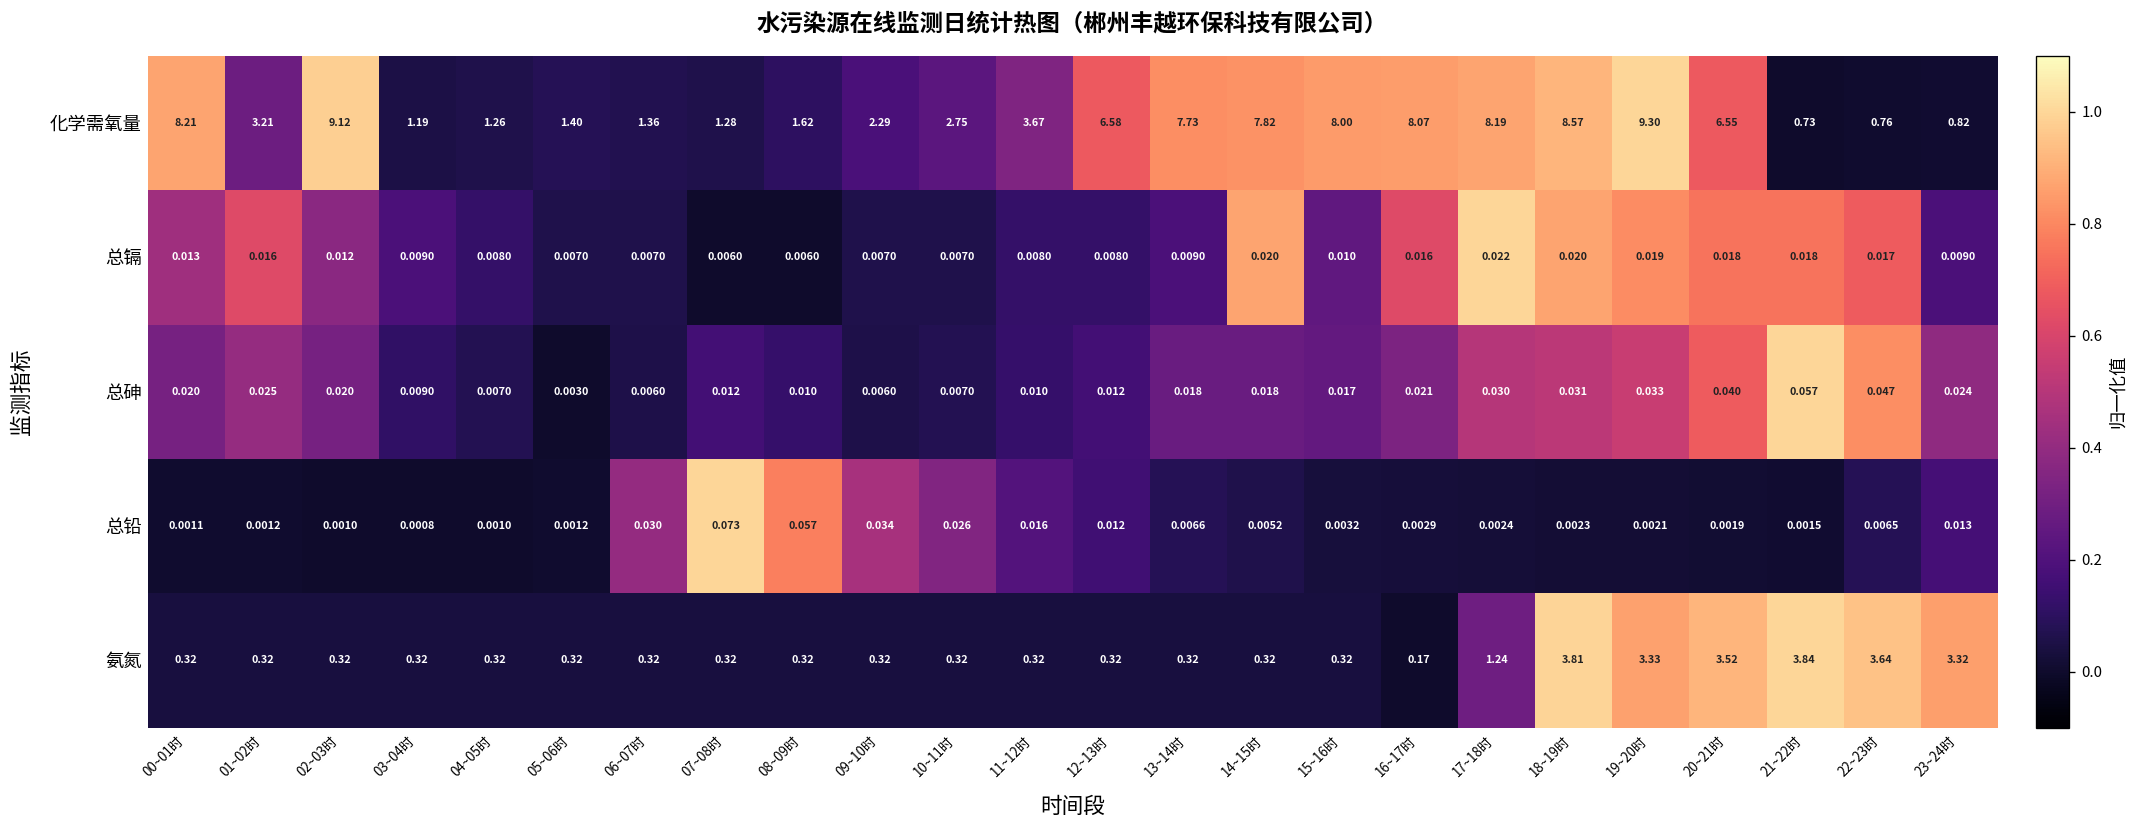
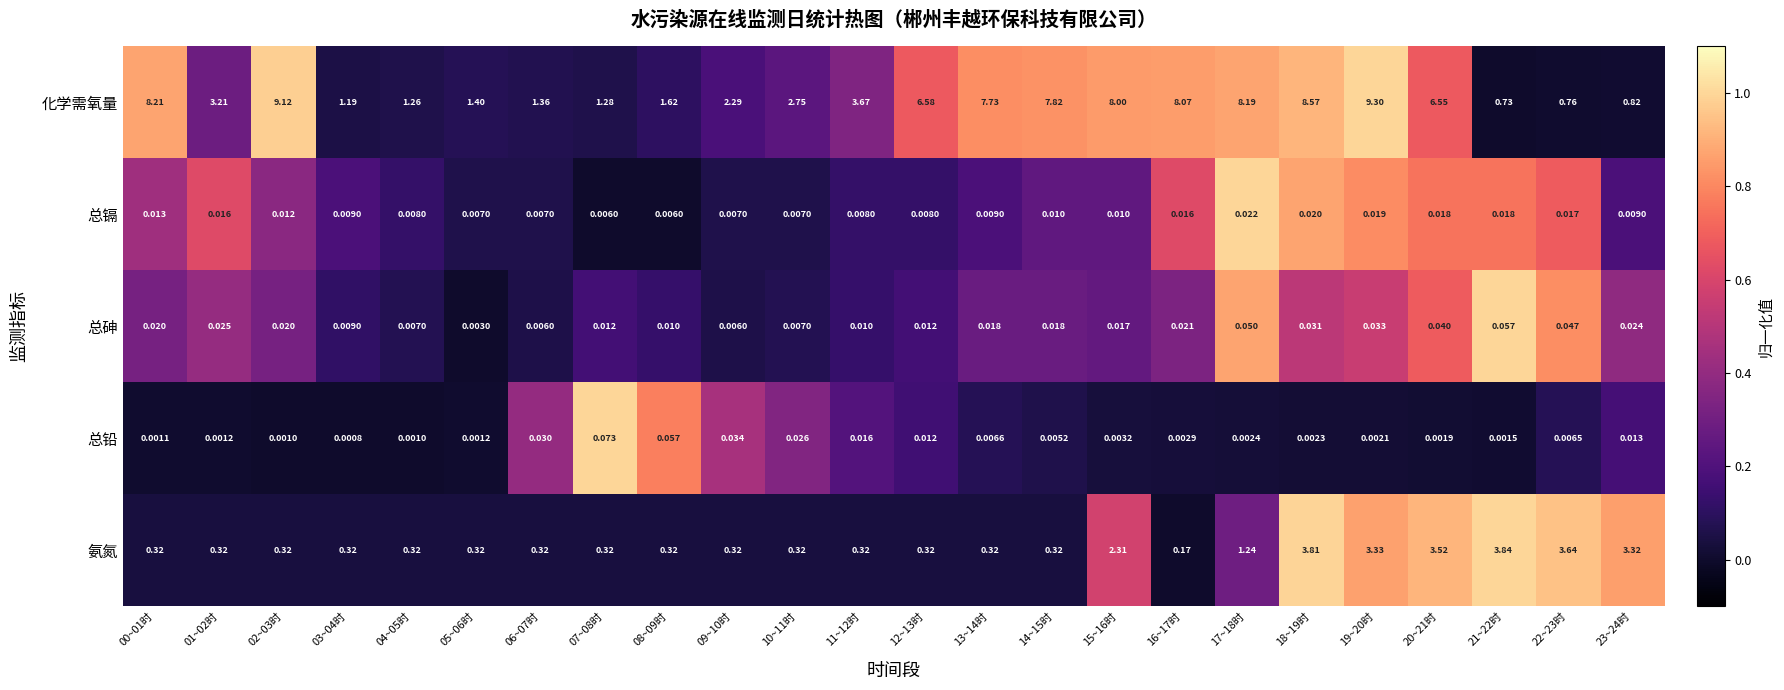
总镉, 14~15时: 0.020 -> 0.010
总砷, 17~18时: 0.030 -> 0.050
氨氮, 15~16时: 0.32 -> 2.31
